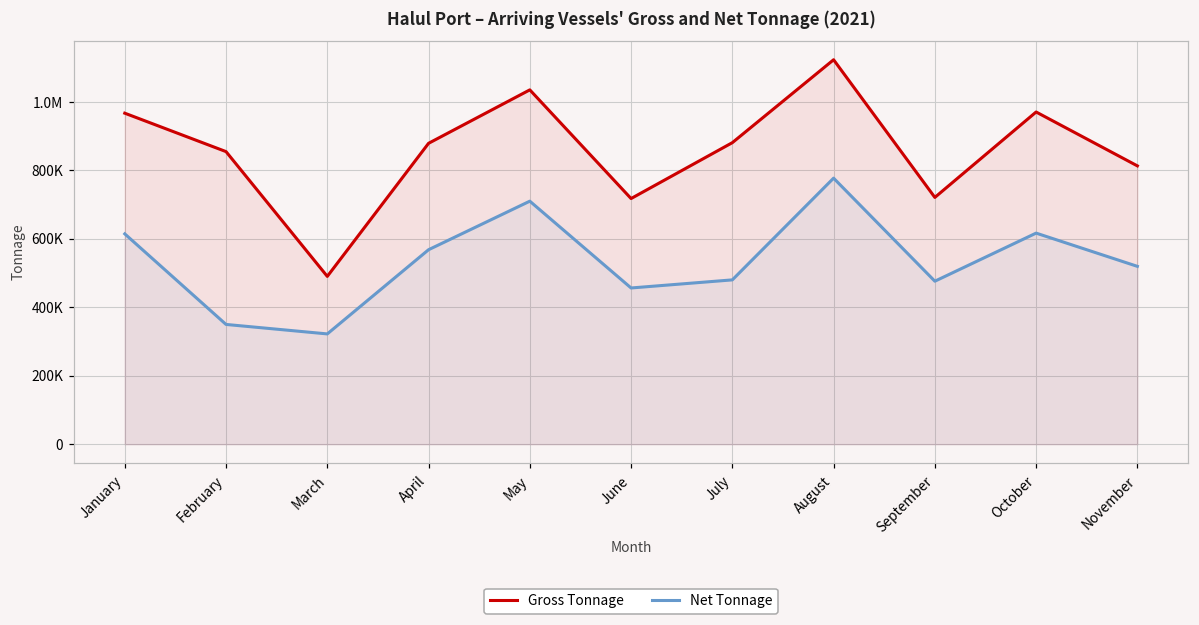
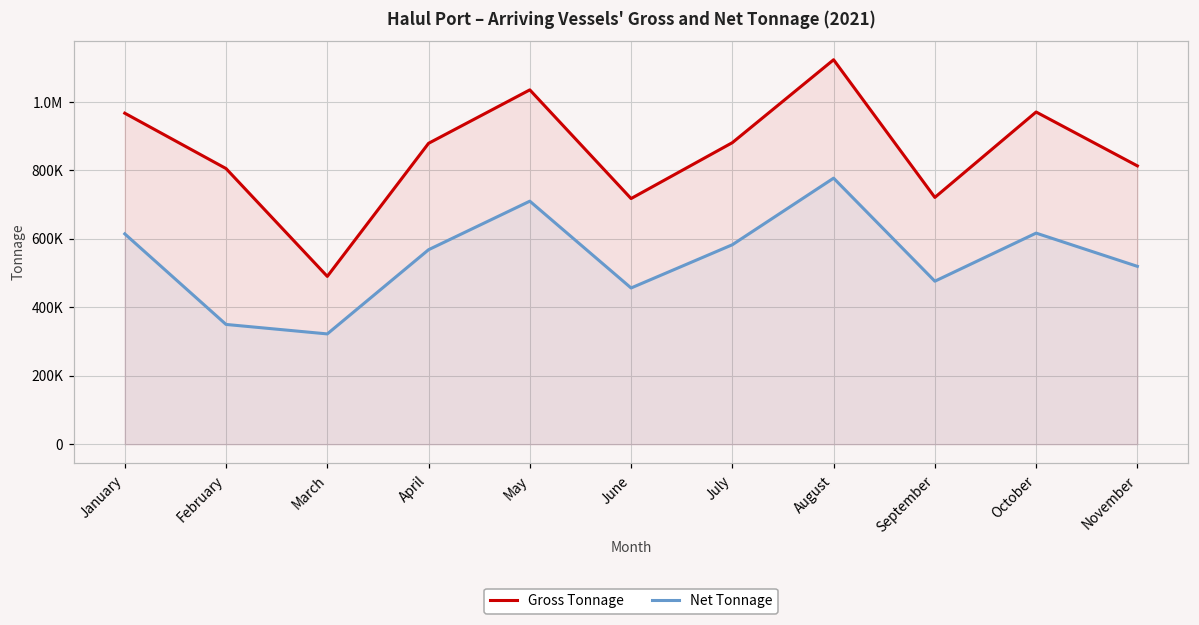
Gross Tonnage, February: 850000 -> 810000
Net Tonnage, July: 480000 -> 580000
